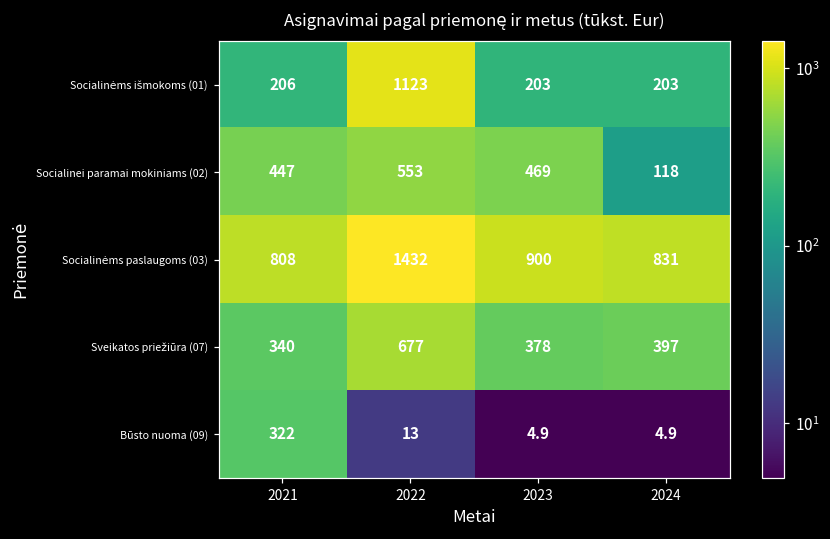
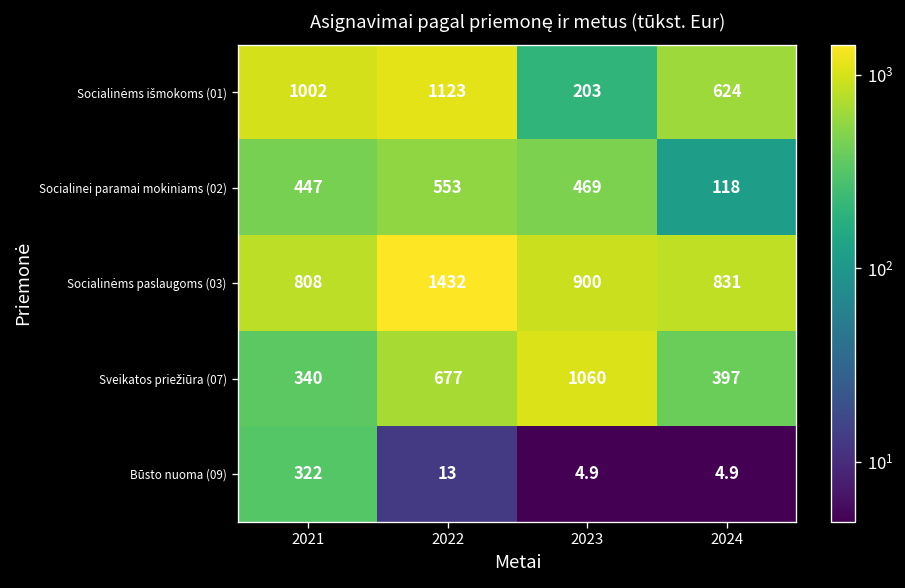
Socialinėms išmokoms (01), 2021: 206 -> 1002
Socialinėms išmokoms (01), 2024: 203 -> 624
Sveikatos priežiūra (07), 2023: 378 -> 1060
